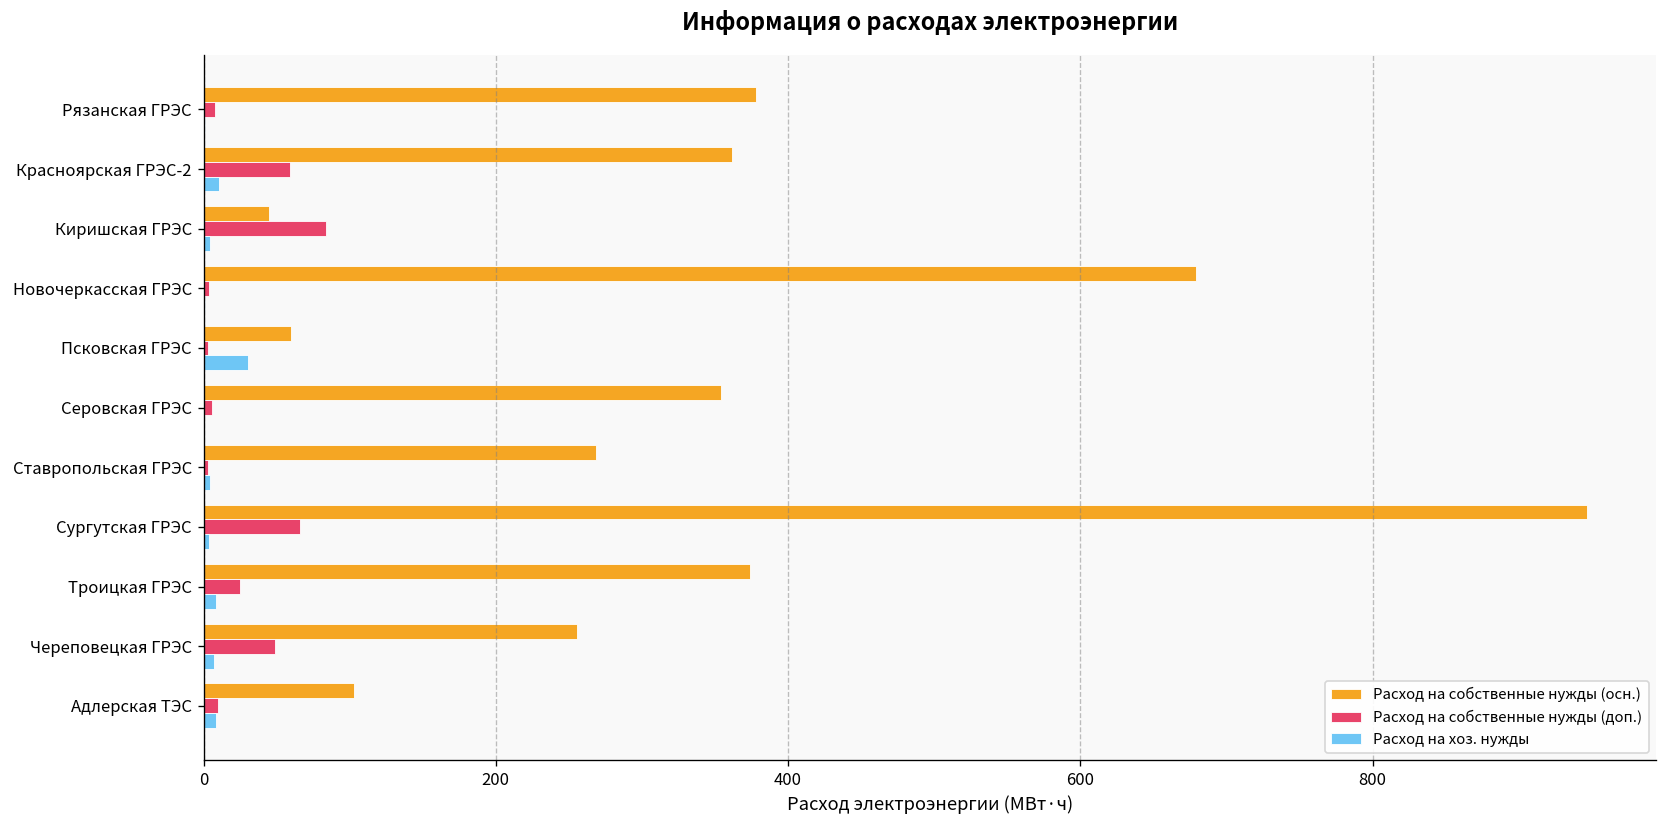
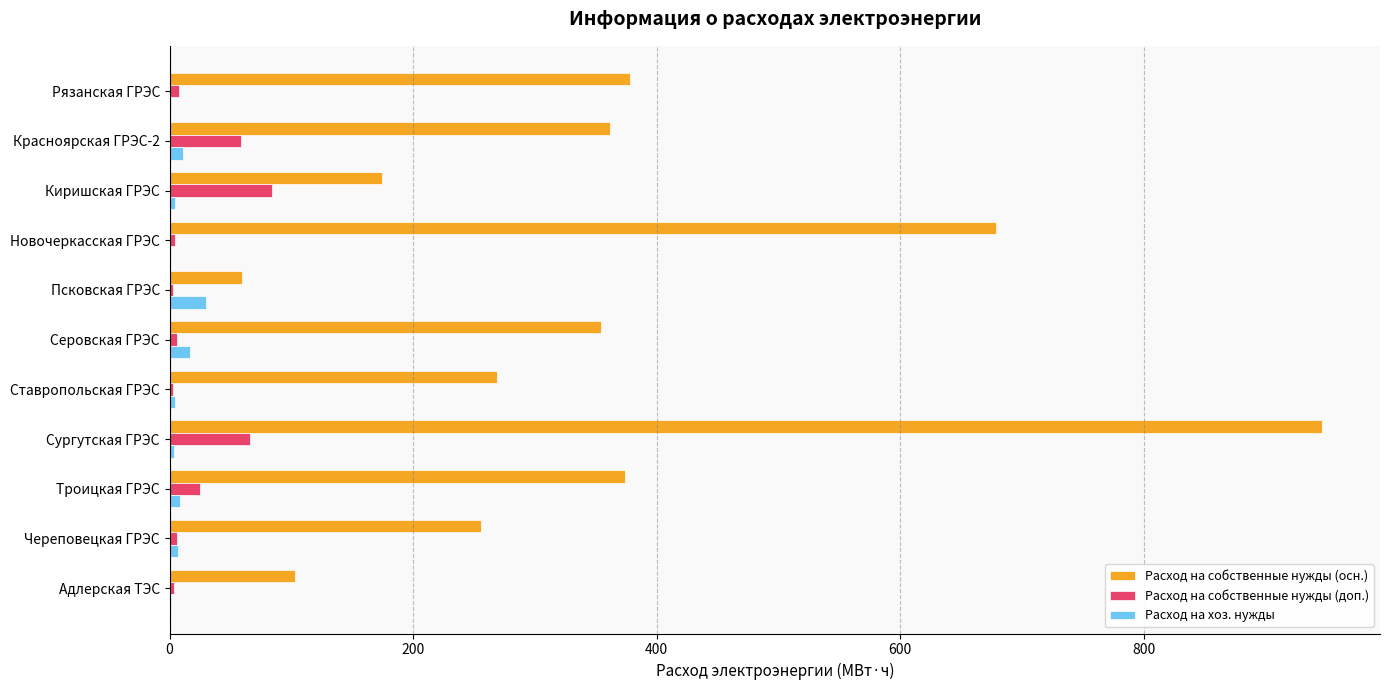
Расход на собственные нужды (осн.), Киришская ГРЭС: 45 -> 175
Расход на хоз. нужды, Серовская ГРЭС: 1 -> 17
Расход на собственные нужды (доп.), Череповецкая ГРЭС: 49 -> 6
Расход на собственные нужды (доп.), Адлерская ТЭС: 10 -> 3
Расход на хоз. нужды, Адлерская ТЭС: 8 -> 1
